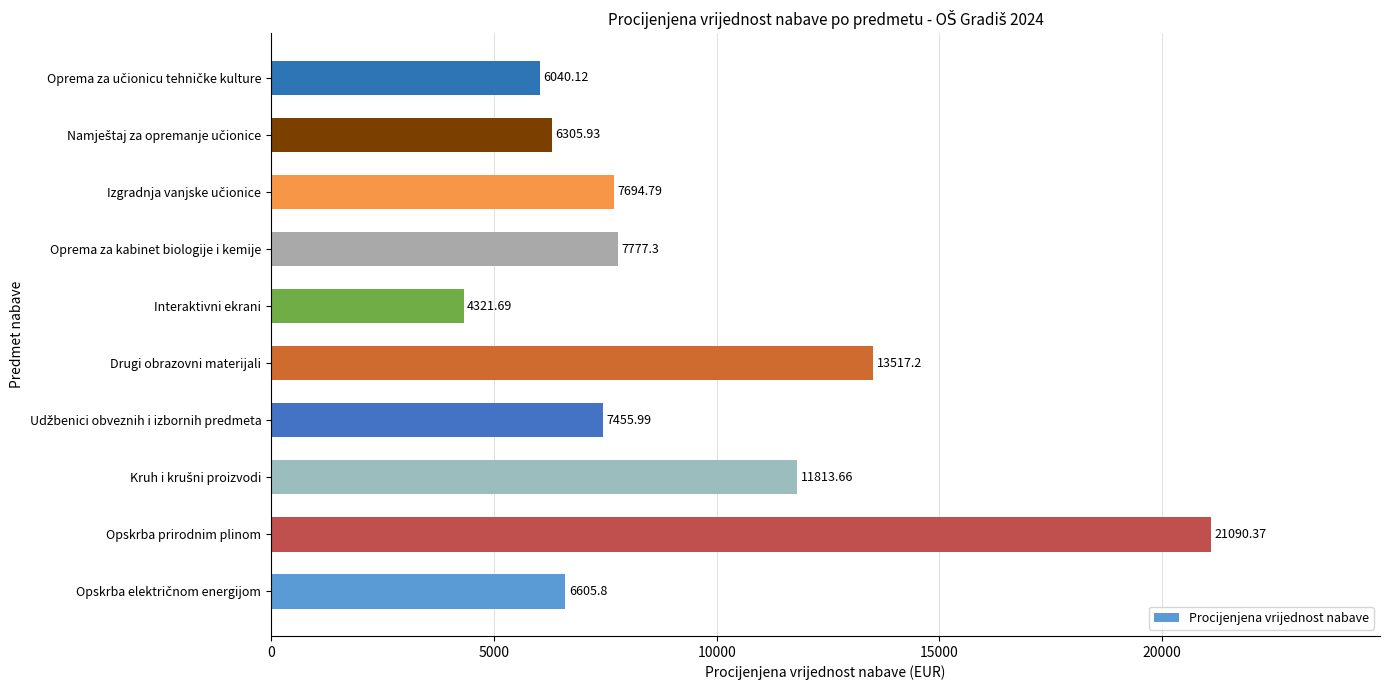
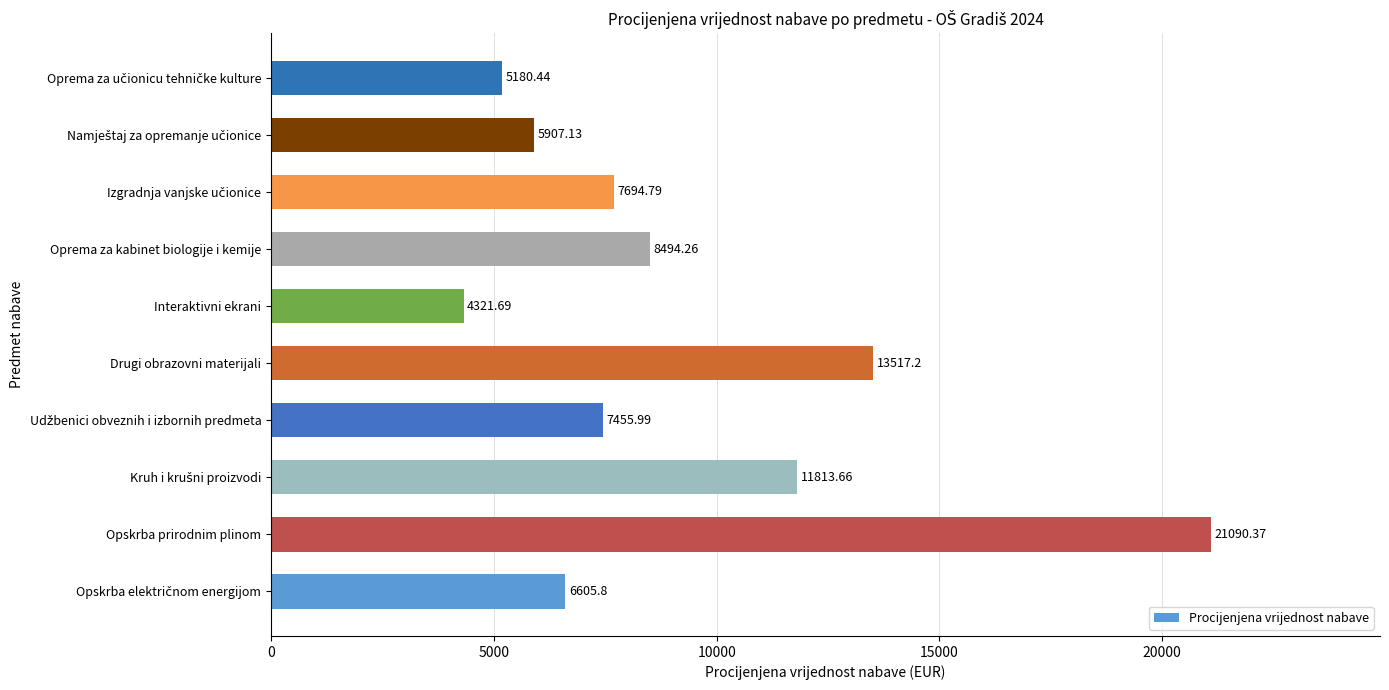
Oprema za učionicu tehničke kulture: 6040.12 -> 5180.44
Namještaj za opremanje učionice: 6305.93 -> 5907.13
Oprema za kabinet biologije i kemije: 7777.3 -> 8494.26
